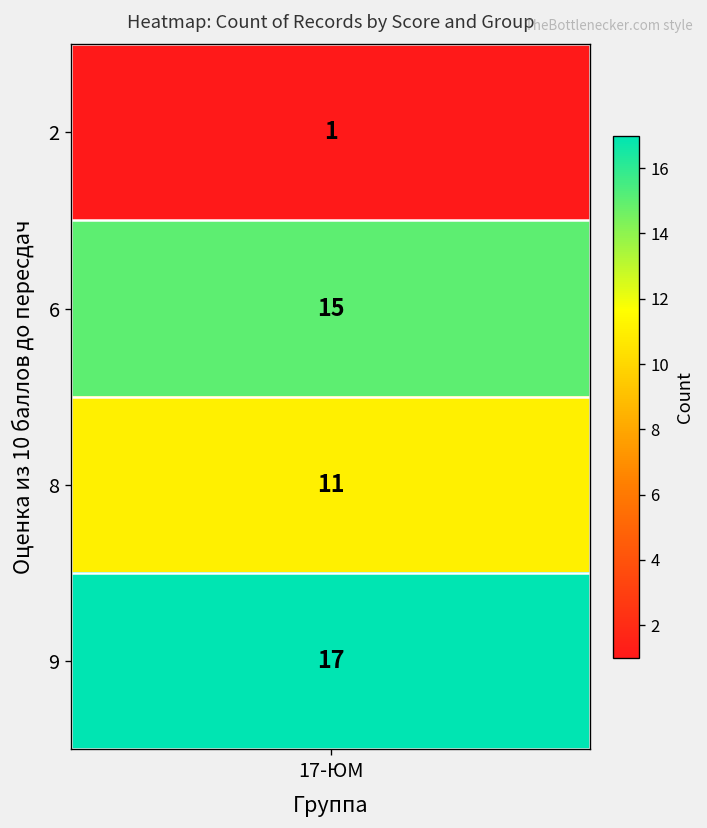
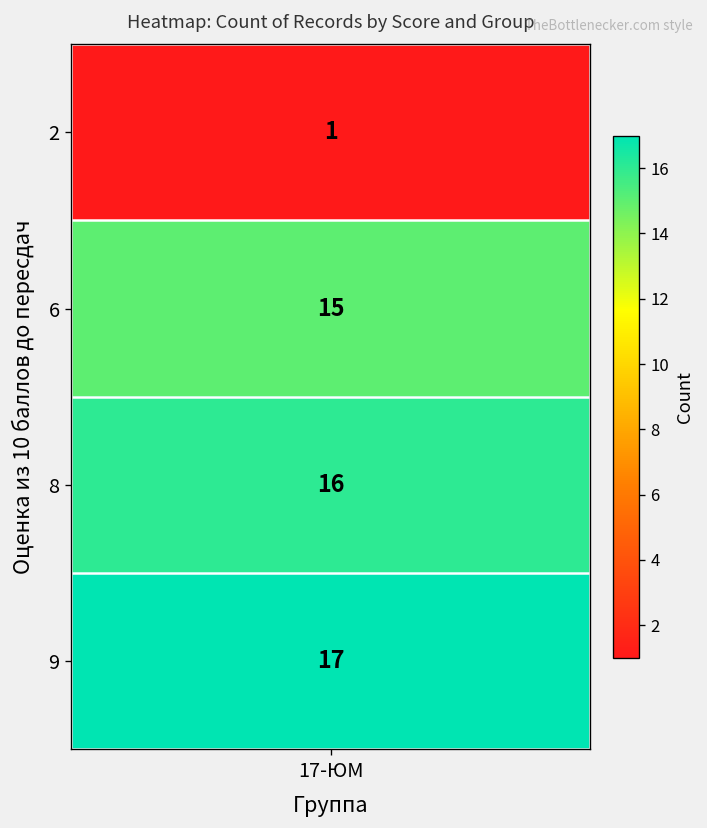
8, 17-ЮМ: 11 -> 16
